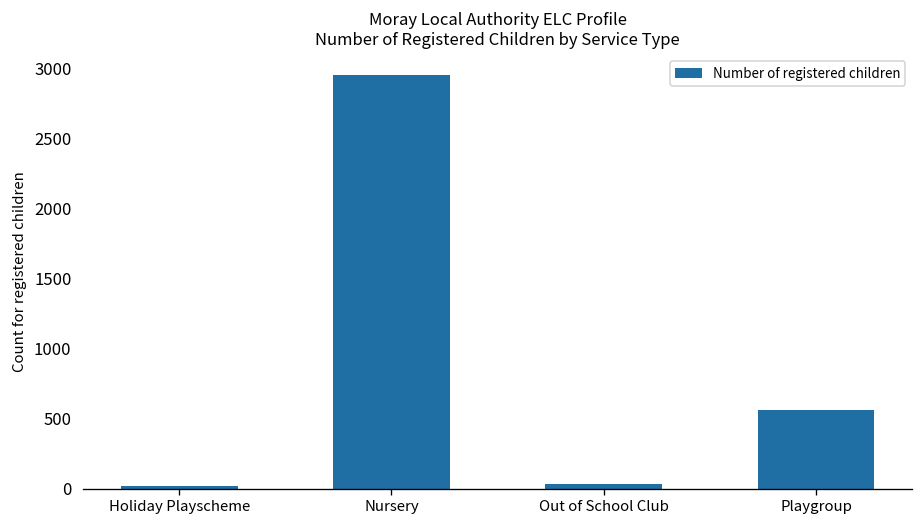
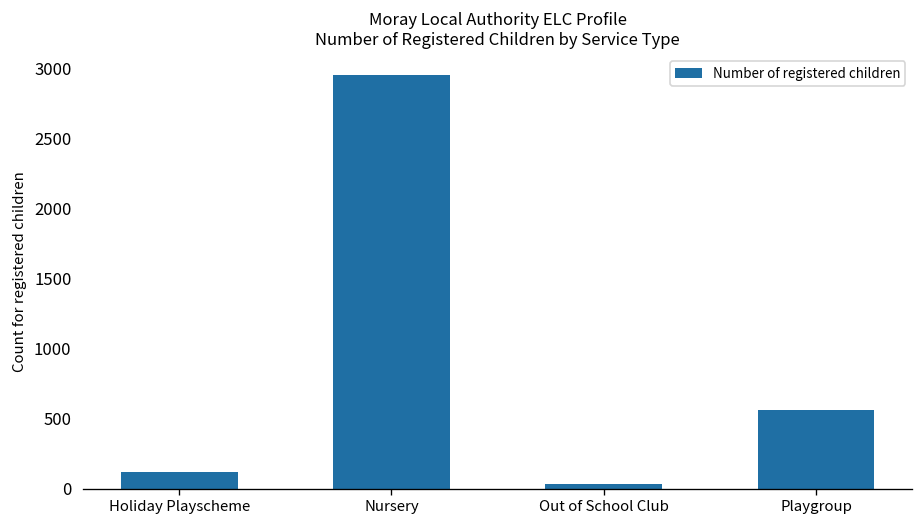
Holiday Playscheme: 20 -> 120
